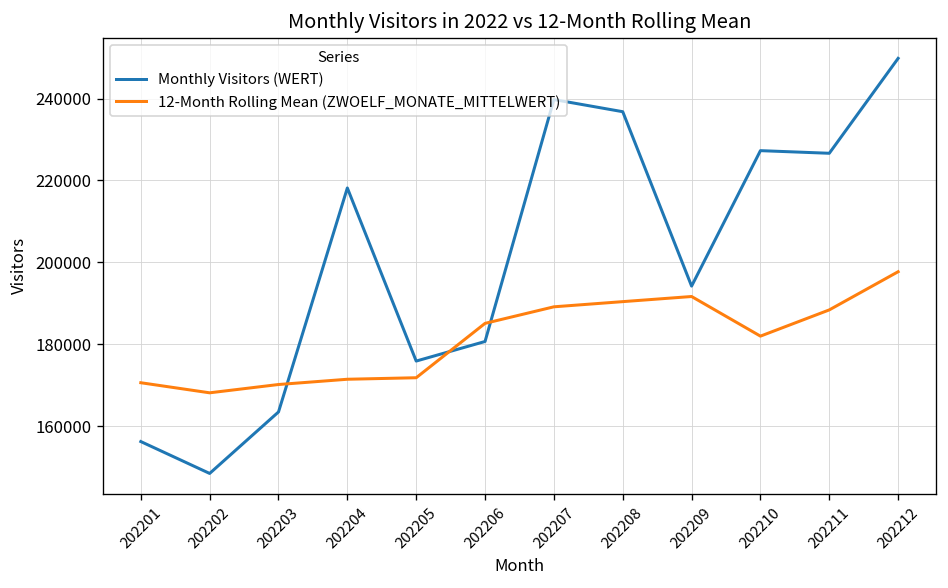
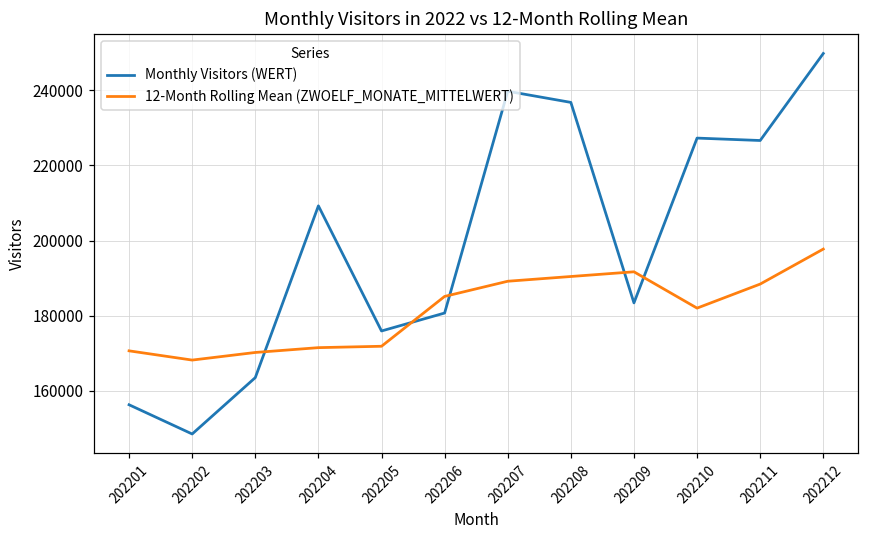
Monthly Visitors (WERT), 202204: 218000 -> 209000
Monthly Visitors (WERT), 202209: 194000 -> 183000
